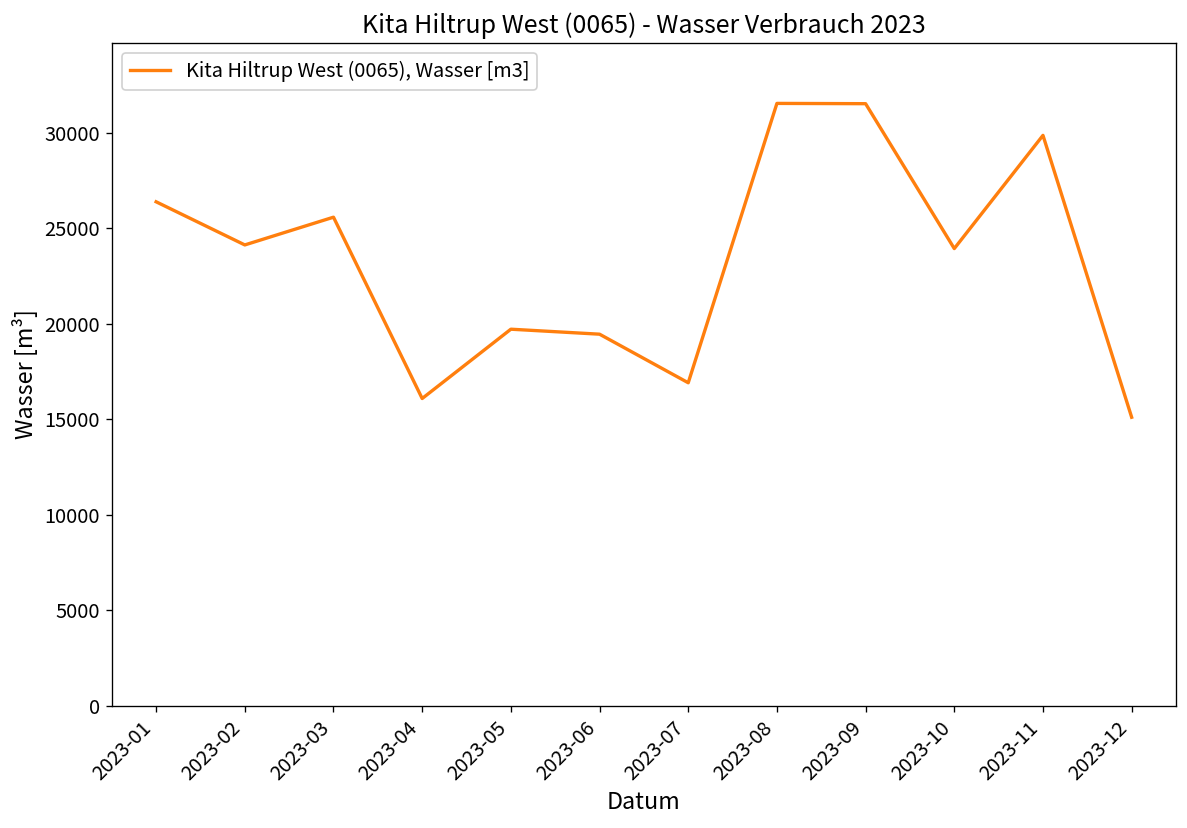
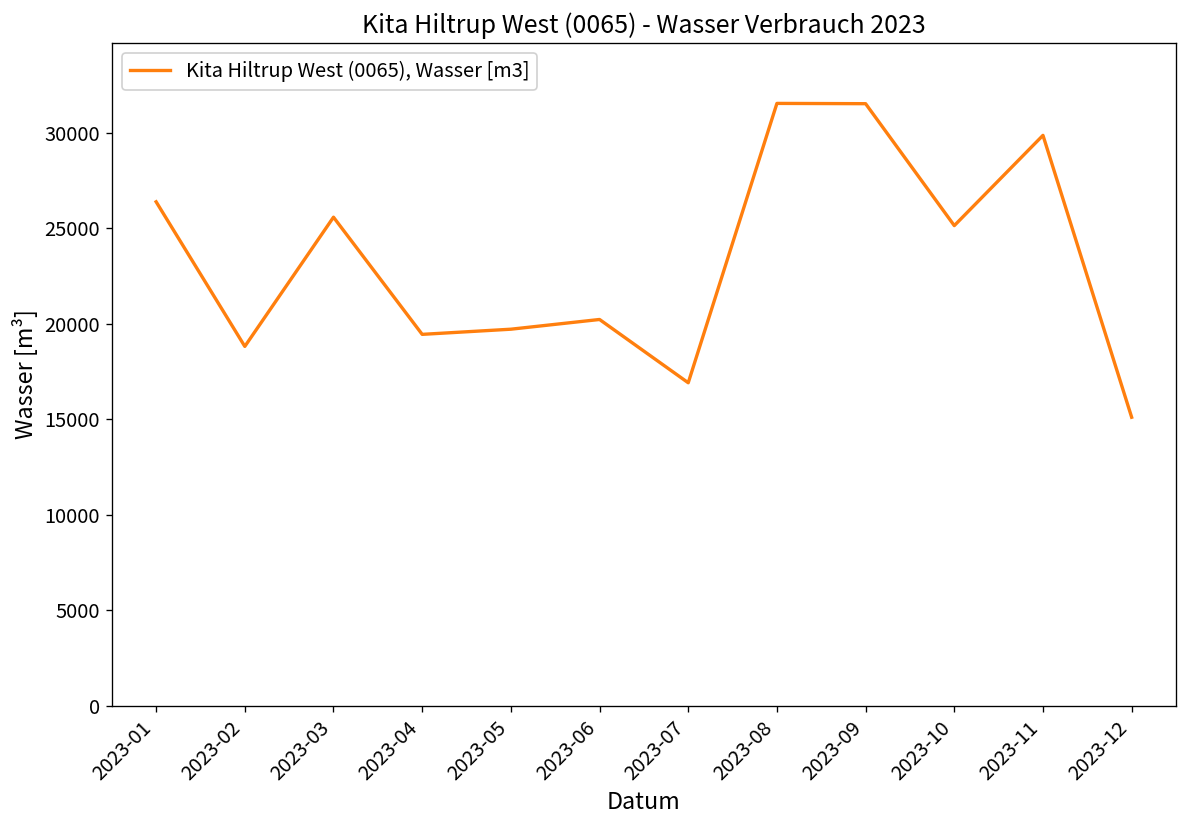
2023-02: 24100 -> 18800
2023-04: 16100 -> 19400
2023-06: 19400 -> 20200
2023-10: 23900 -> 25100
